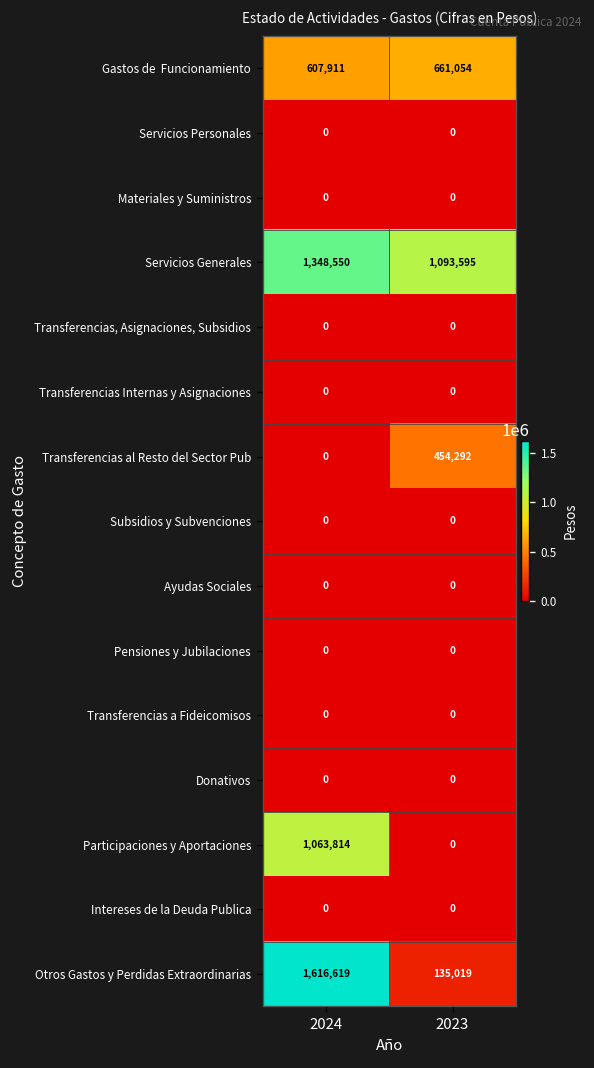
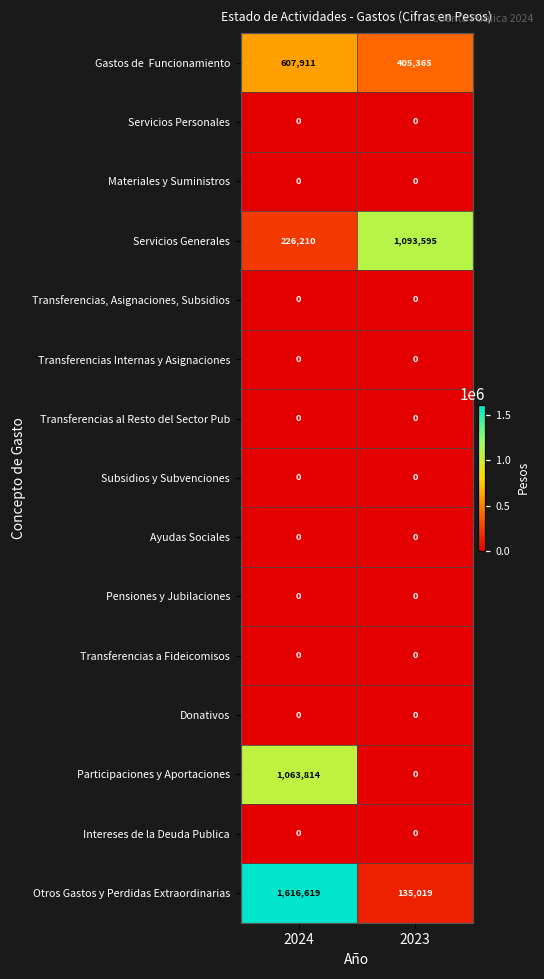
Gastos de Funcionamiento, 2023: 661,054 -> 405,365
Servicios Generales, 2024: 1,348,550 -> 226,210
Transferencias al Resto del Sector Pub, 2023: 454,292 -> 0
